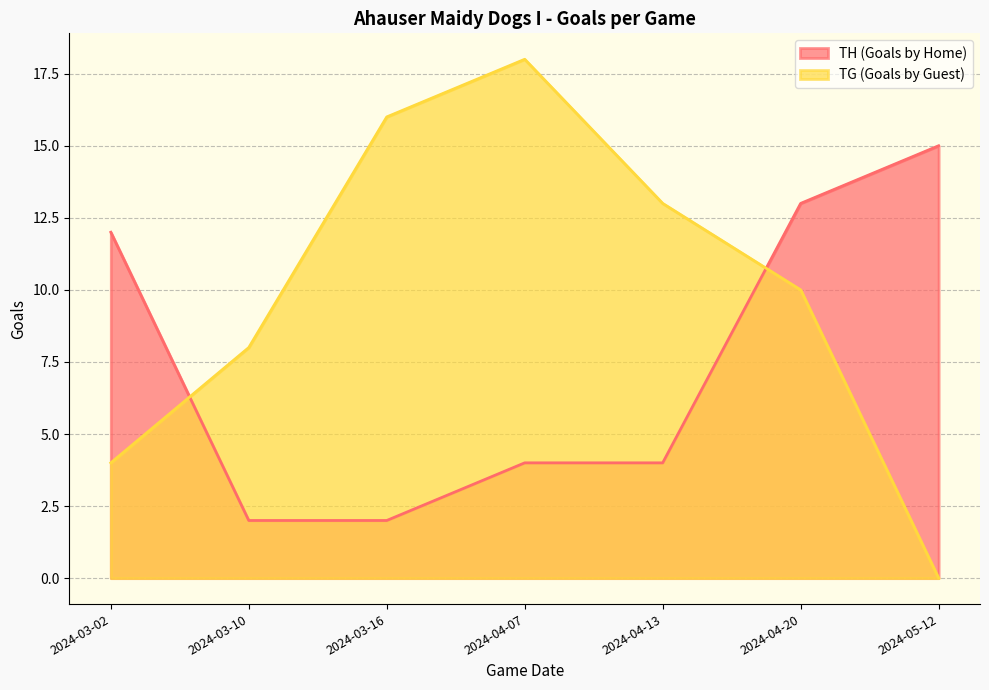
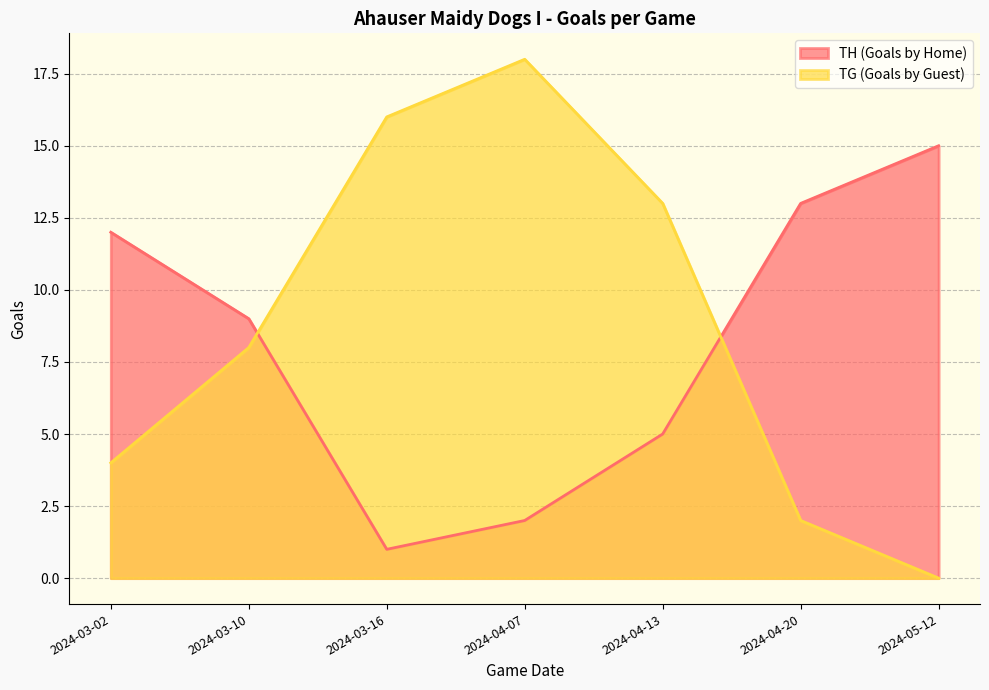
TH (Goals by Home), 2024-03-10: 2 -> 9
TH (Goals by Home), 2024-03-16: 2 -> 1
TH (Goals by Home), 2024-04-07: 4 -> 2
TH (Goals by Home), 2024-04-13: 4 -> 5
TG (Goals by Guest), 2024-04-20: 10 -> 2
